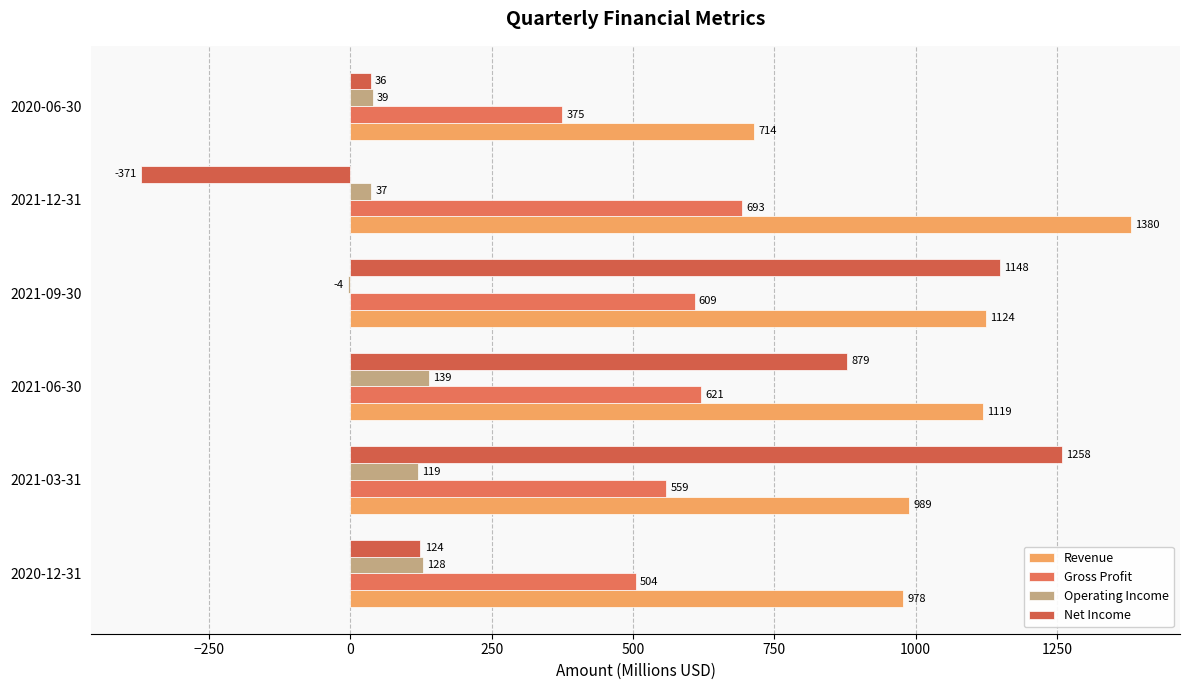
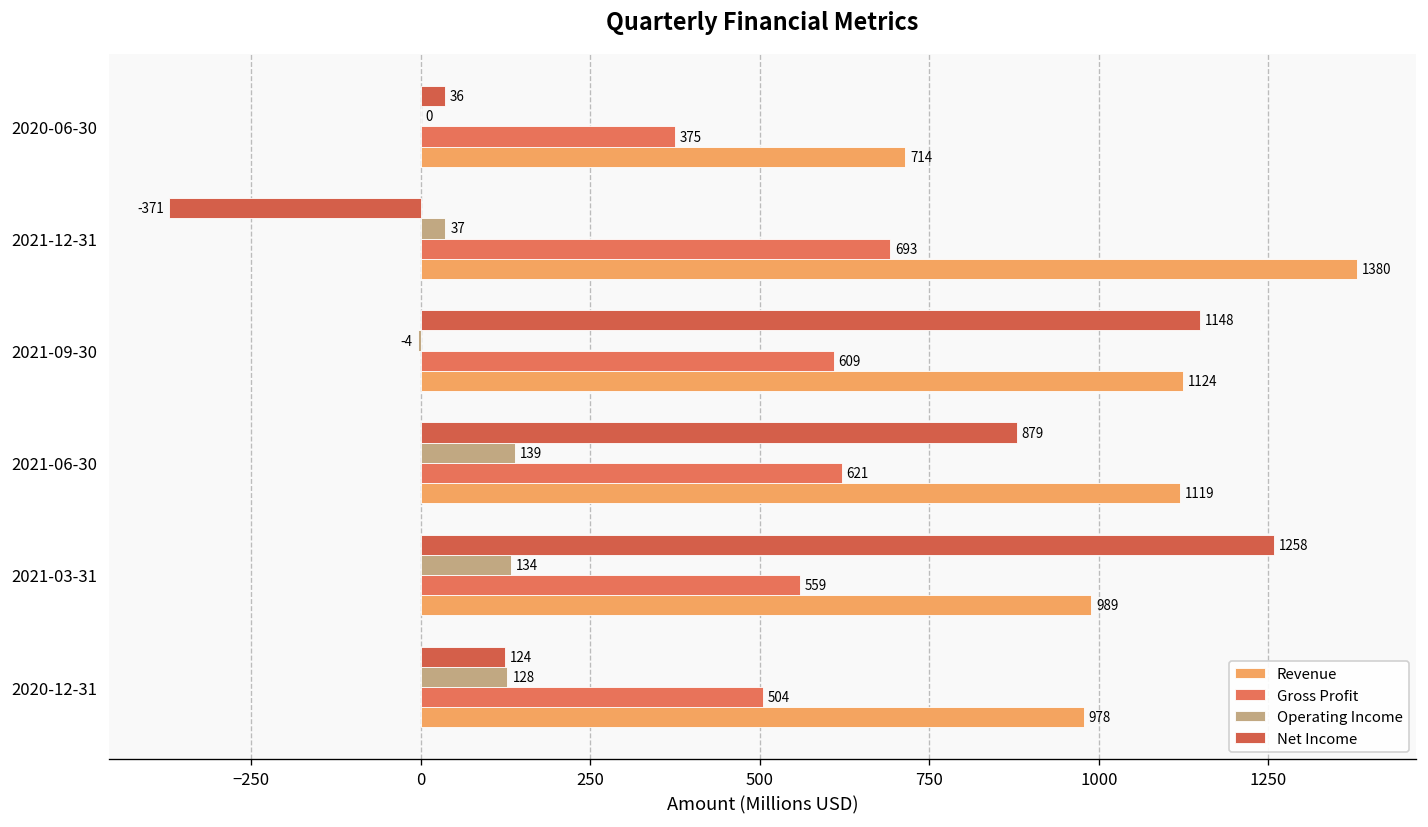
Operating Income, 2020-06-30: 39 -> 0
Operating Income, 2021-03-31: 119 -> 134
